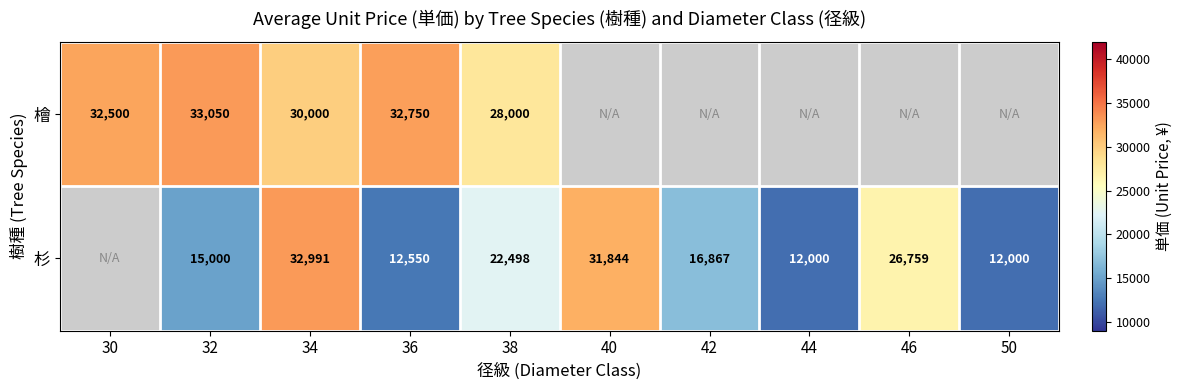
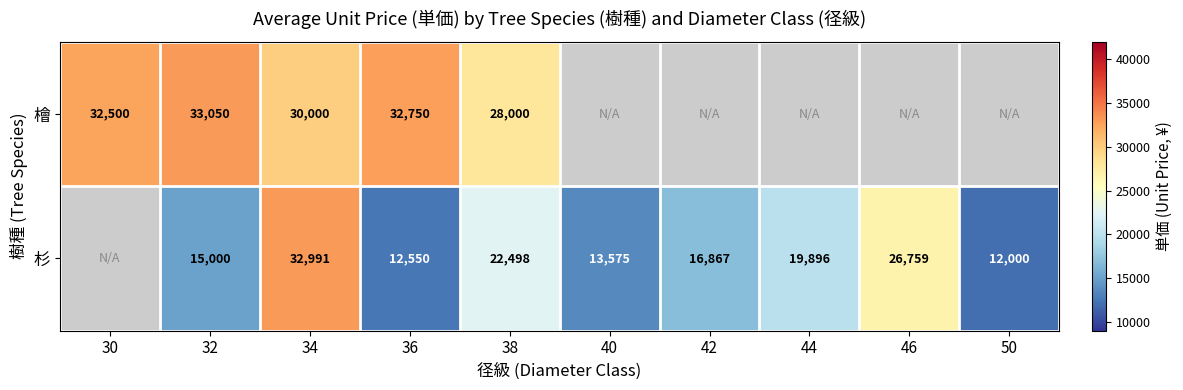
杉, 40: 31,844 -> 13,575
杉, 44: 12,000 -> 19,896
